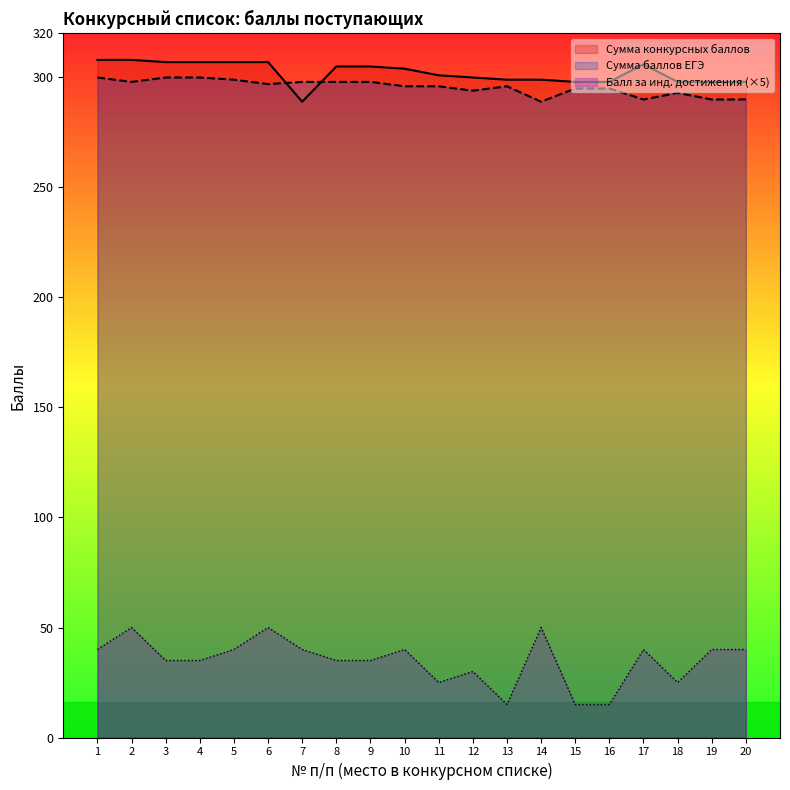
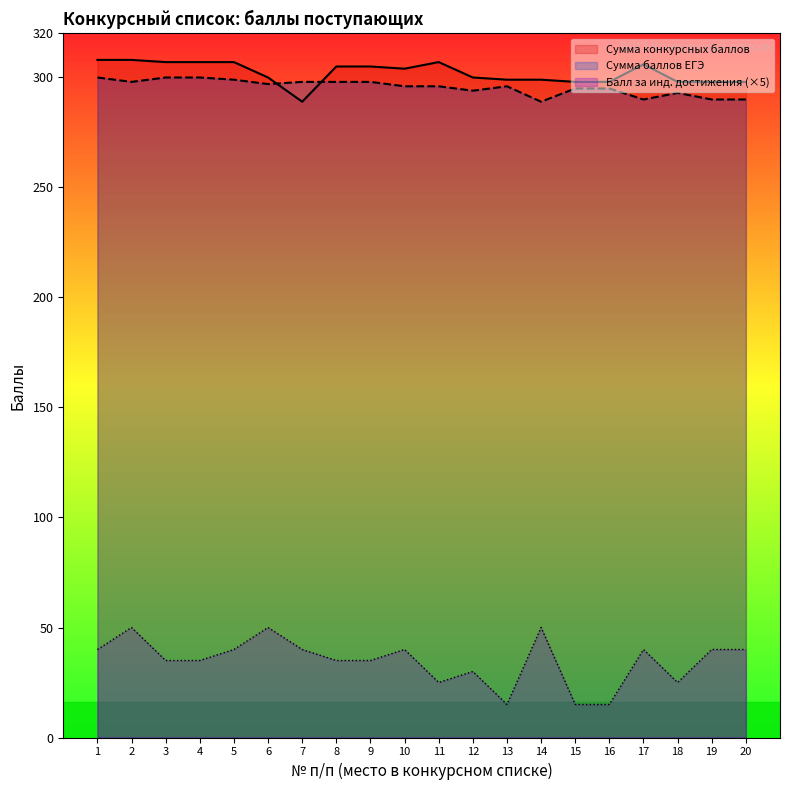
Сумма конкурсных баллов, 6: 307 -> 300
Сумма конкурсных баллов, 11: 301 -> 307
